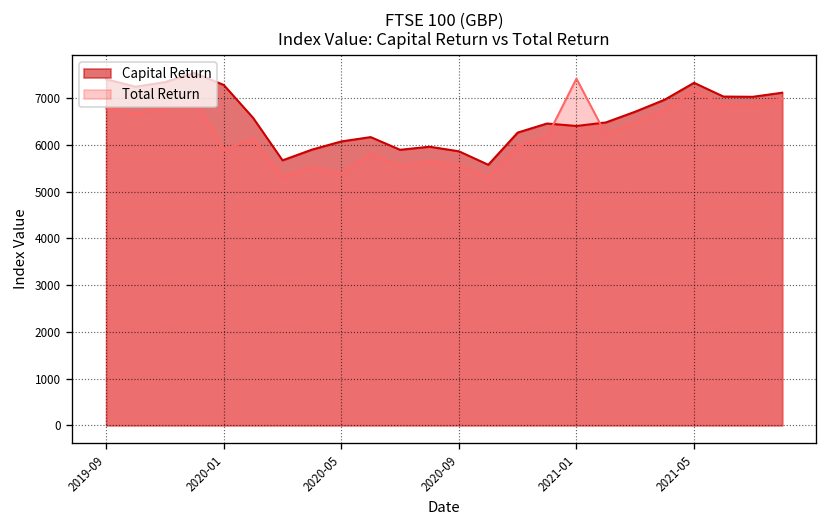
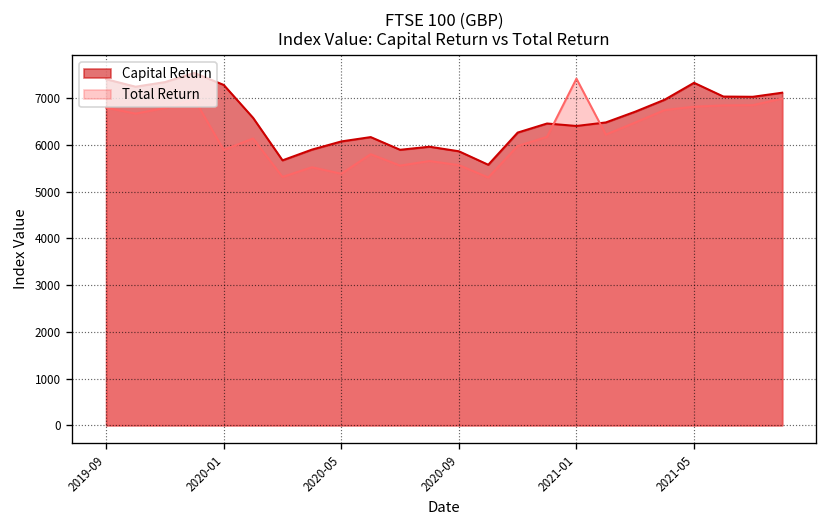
Total Return, 2021-05: 7200 -> 6800
